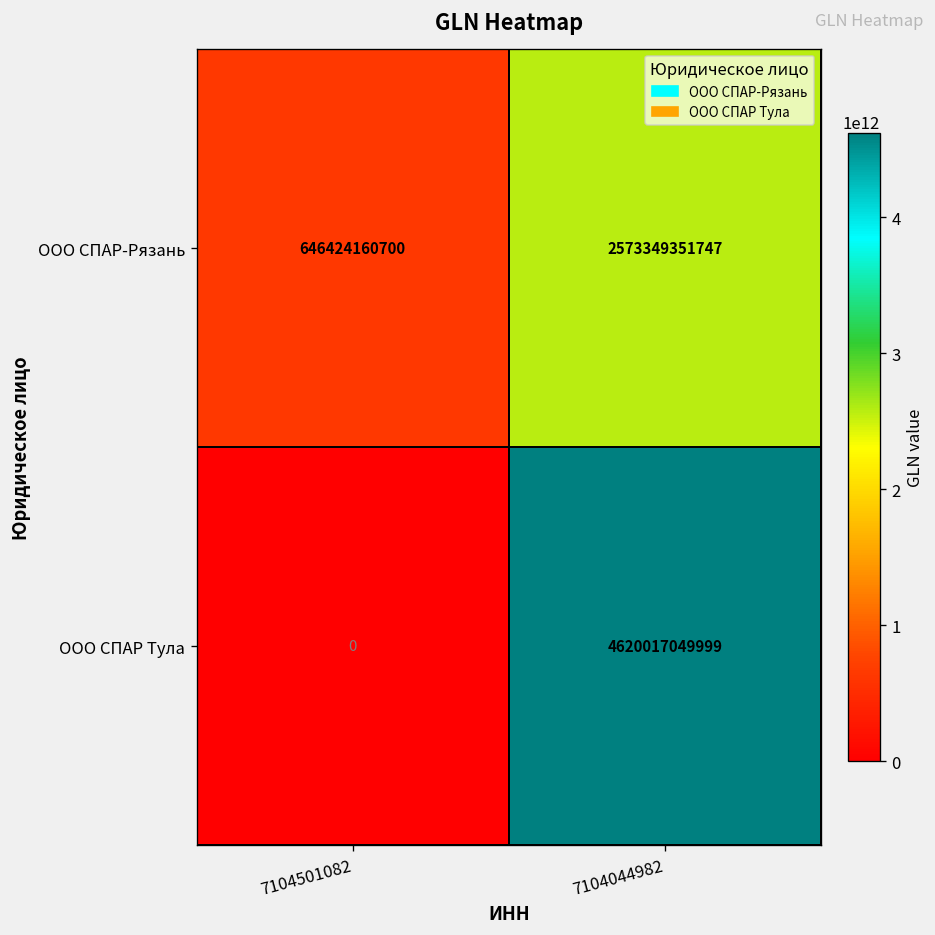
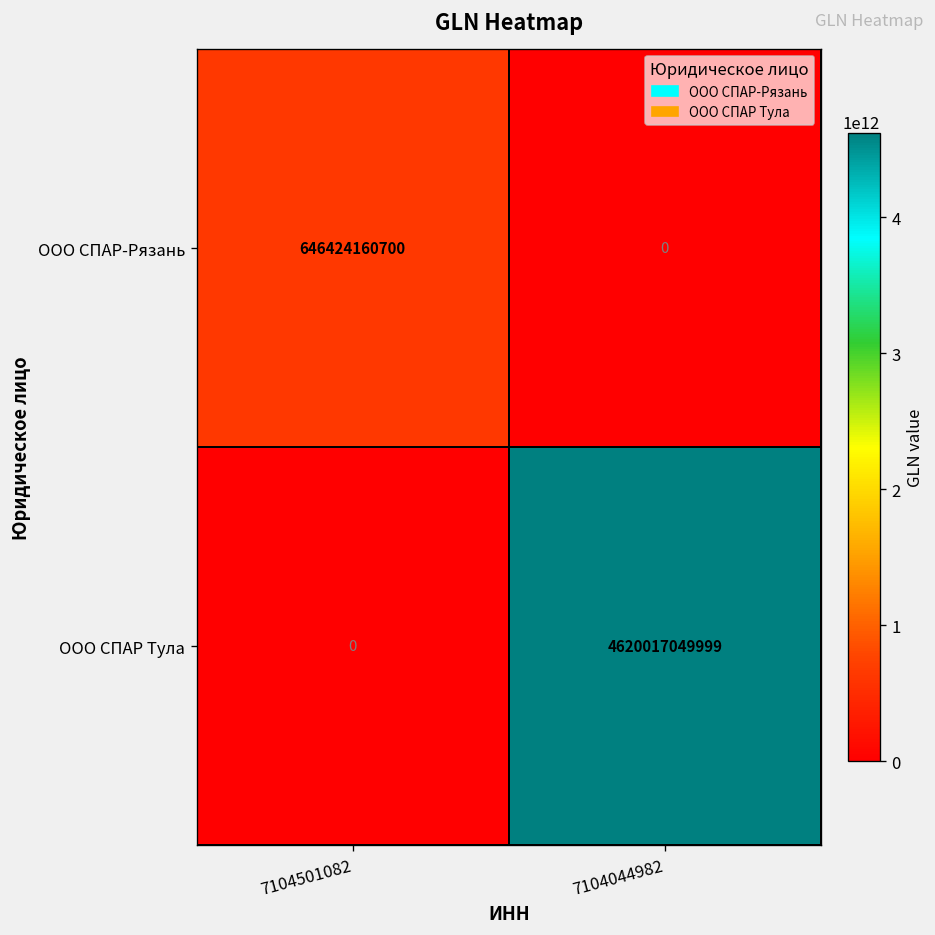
ООО СПАР-Рязань, 7104044982: 2573349351747 -> 0
